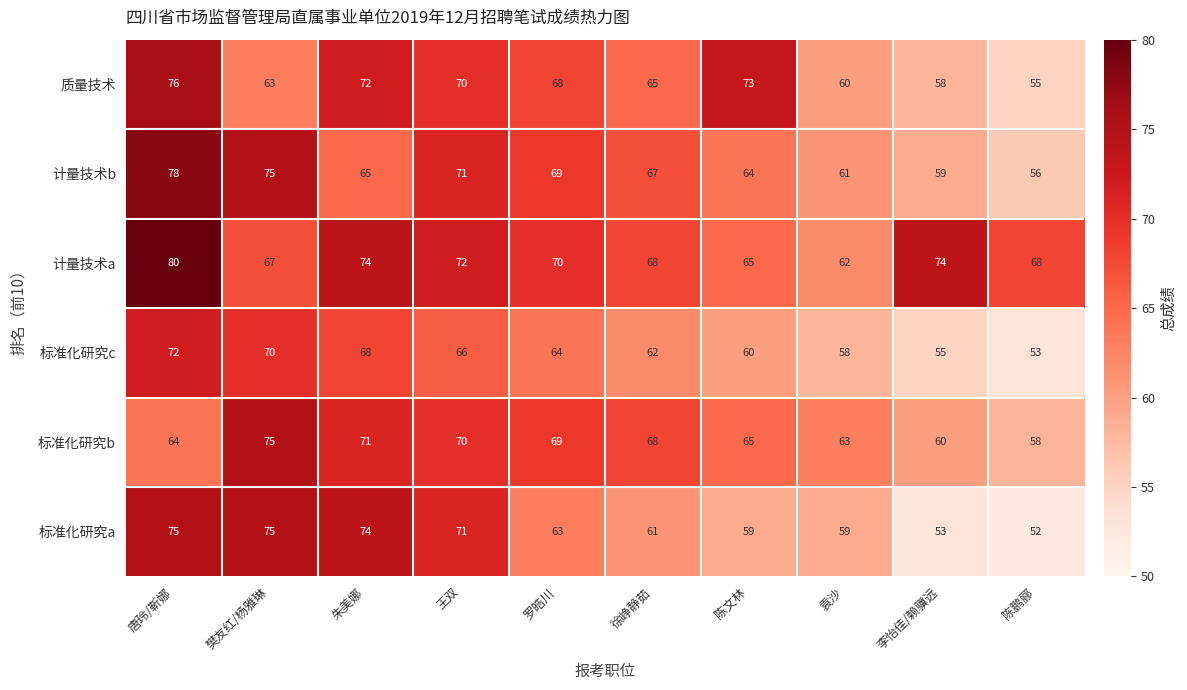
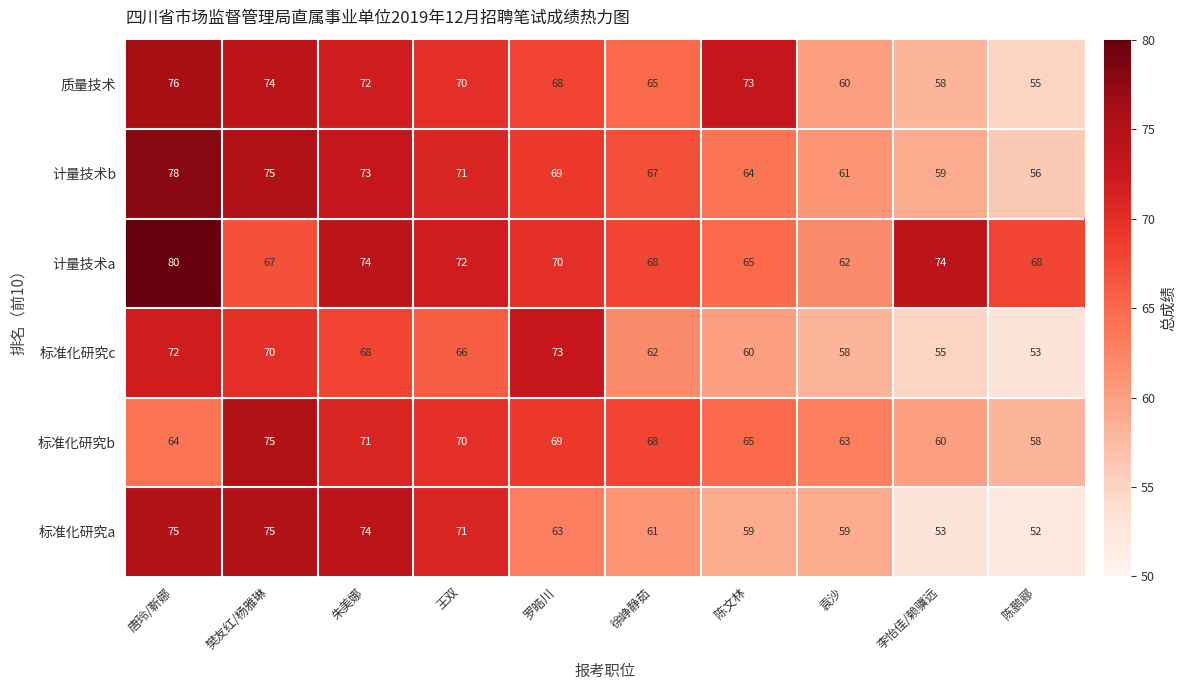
质量技术, 樊友红/杨雅琳: 63 -> 74
计量技术b, 朱美娜: 65 -> 73
标准化研究c, 罗皓川: 64 -> 73
